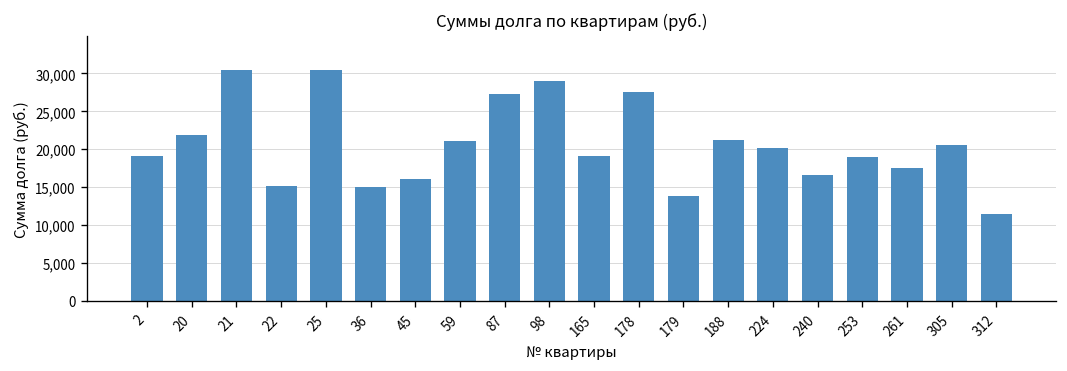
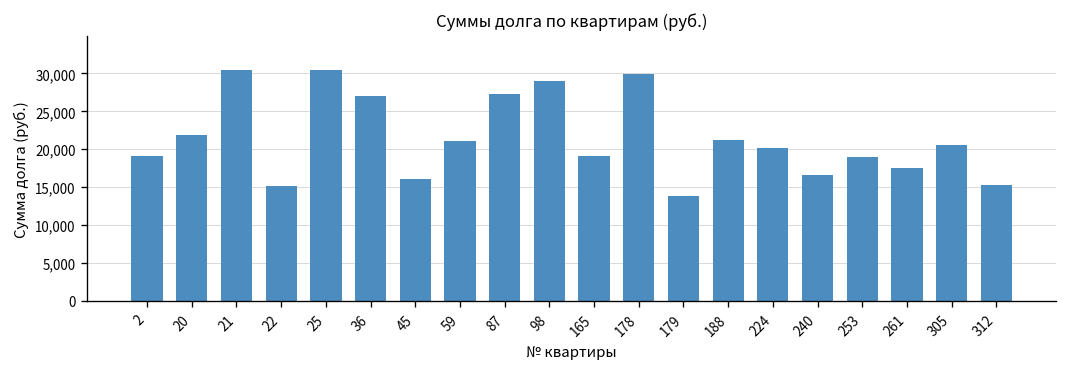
36: 15,000 -> 27,000
178: 28,000 -> 30,000
312: 11,000 -> 15,000
